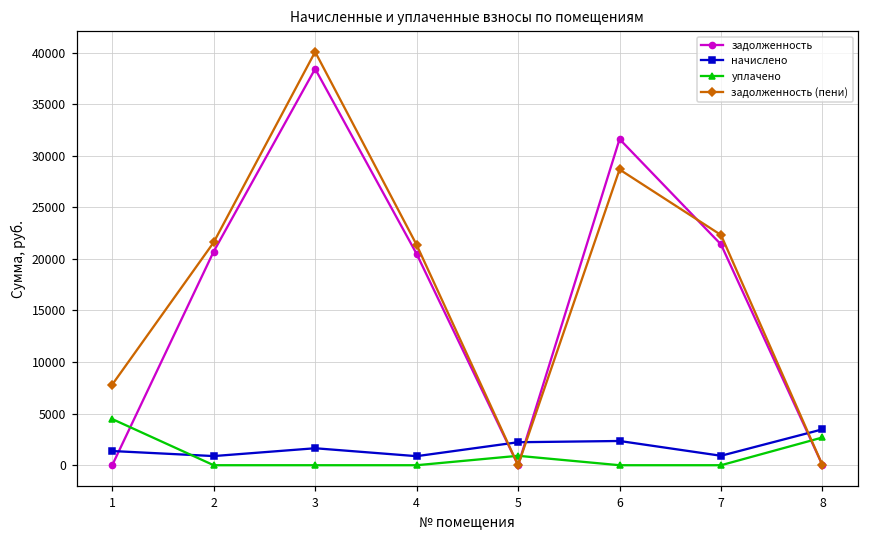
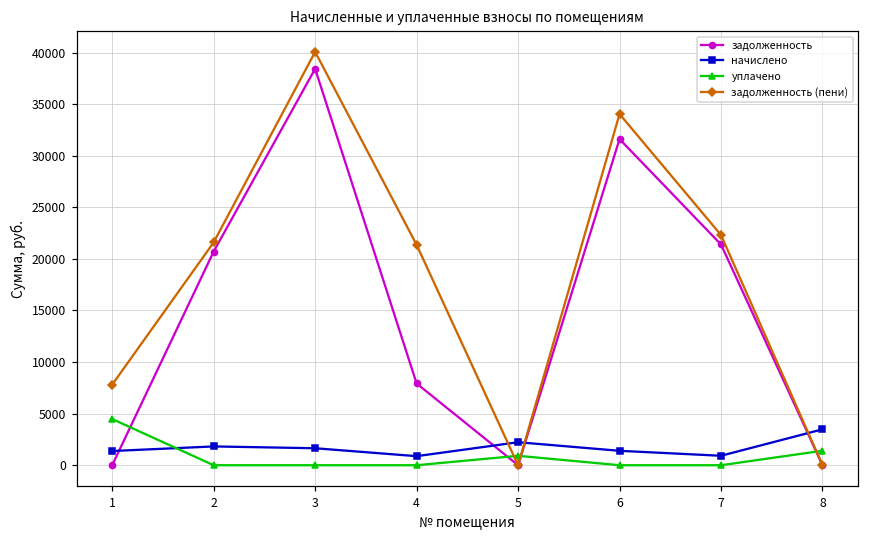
начислено, 2: 1000 -> 2000
задолженность, 4: 20000 -> 8000
начислено, 6: 2000 -> 1000
задолженность (пени), 6: 29000 -> 34000
уплачено, 8: 3000 -> 1000
